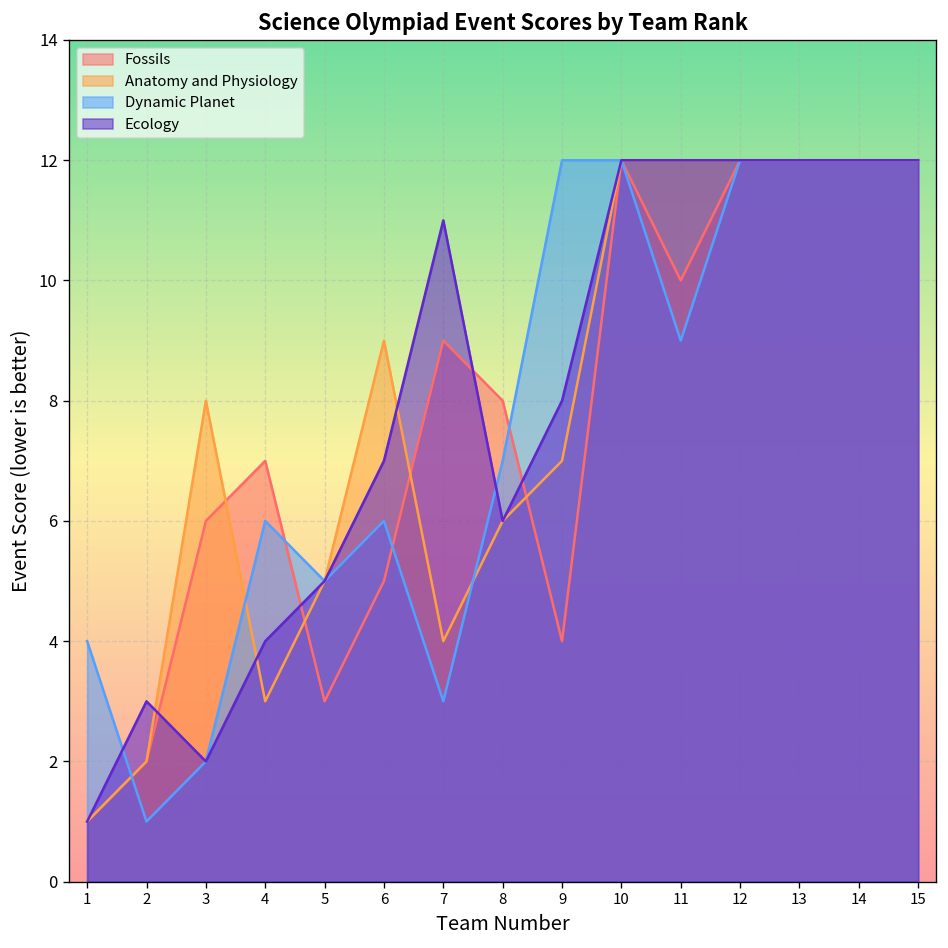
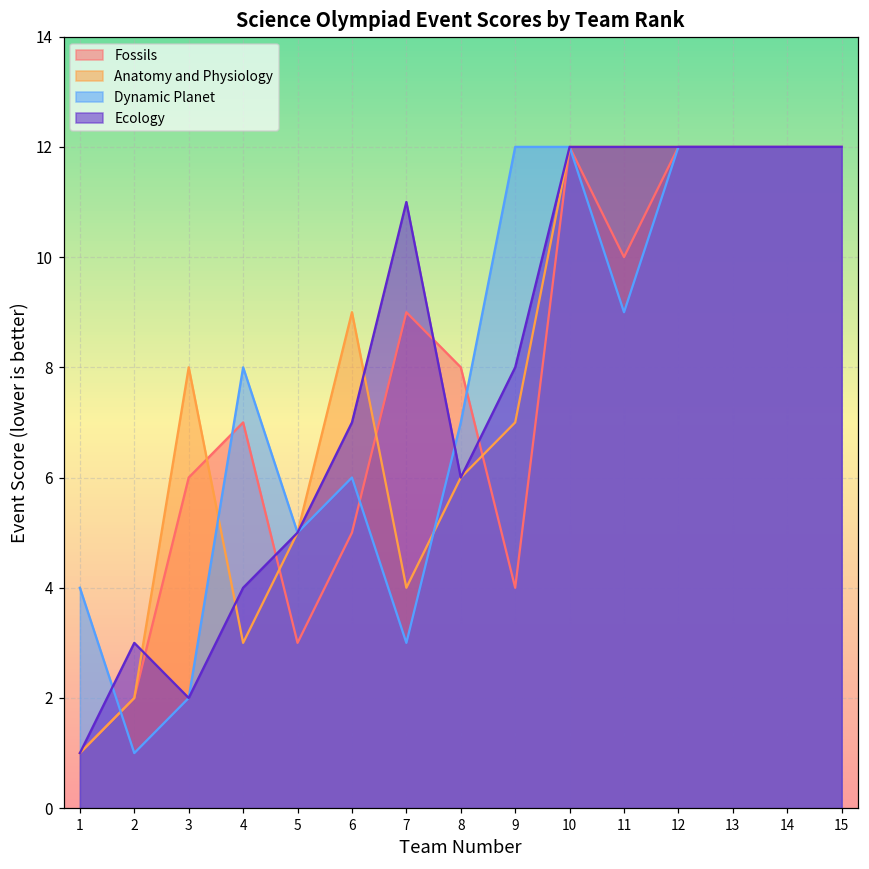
Dynamic Planet, 4: 6 -> 8
